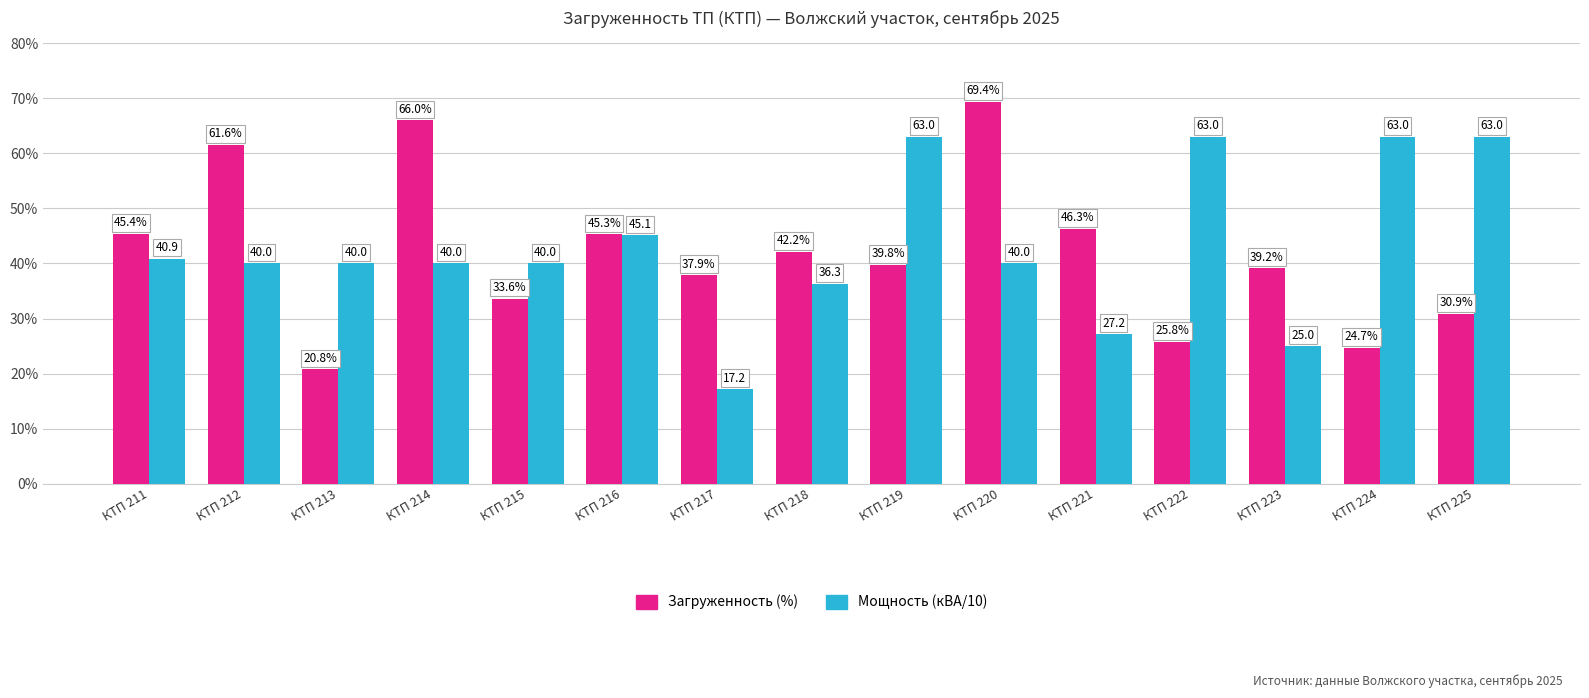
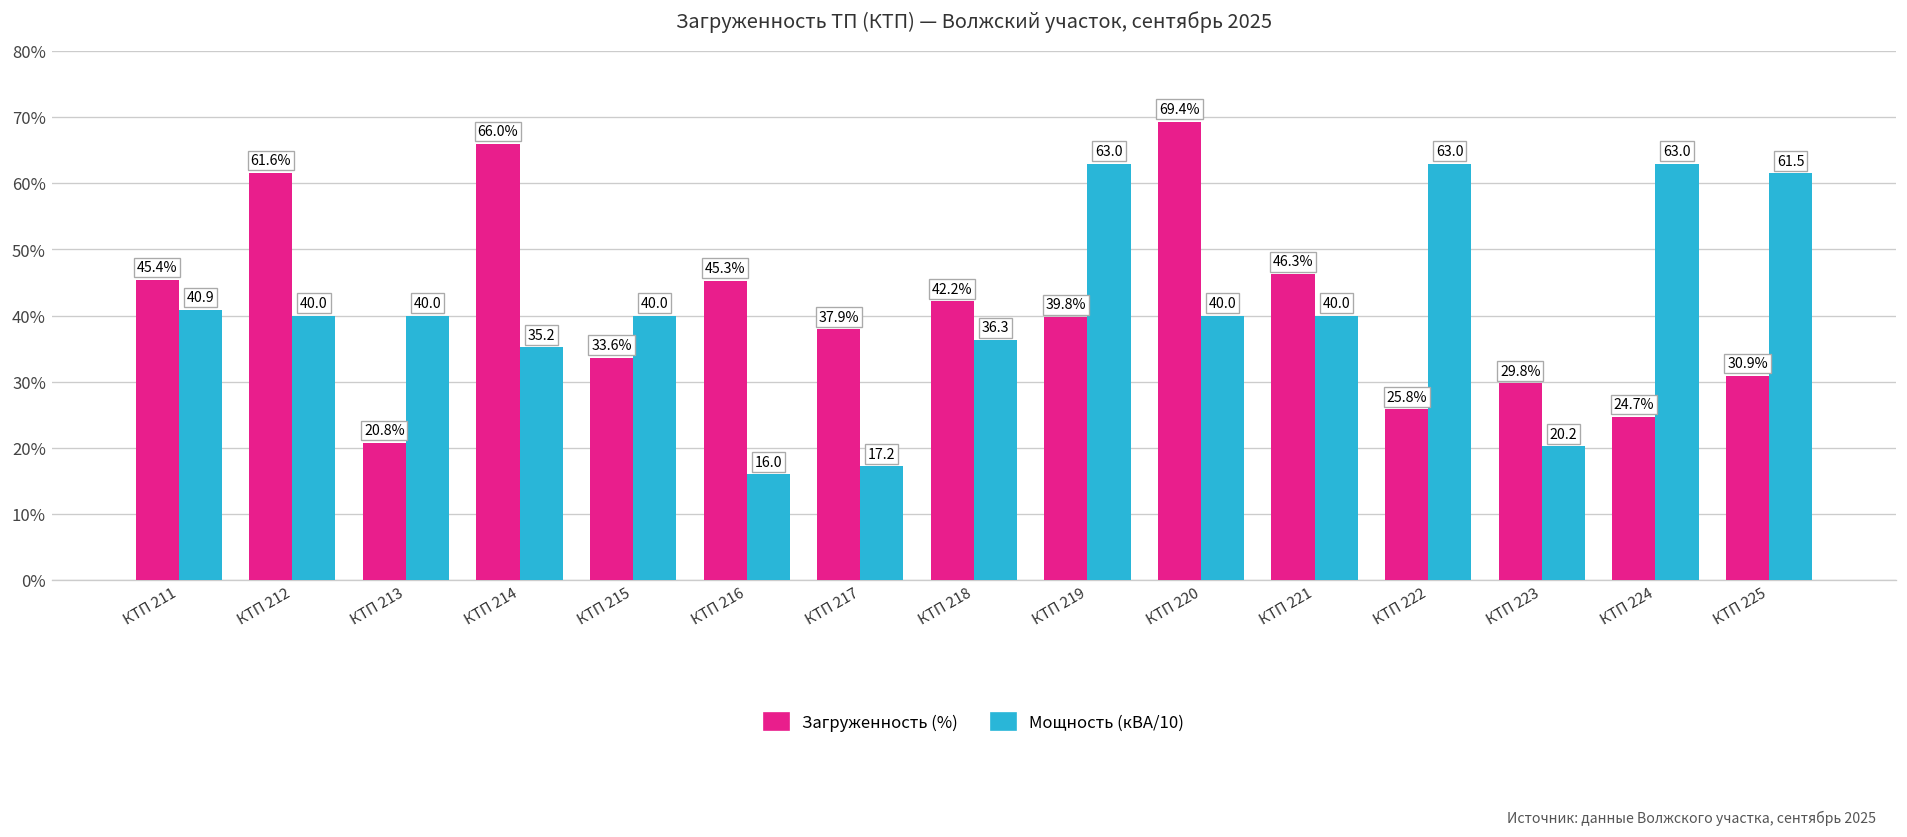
Мощность (кВА/10), КТП 214: 40.0 -> 35.2
Мощность (кВА/10), КТП 216: 45.1 -> 16.0
Мощность (кВА/10), КТП 221: 27.2 -> 40.0
Загруженность (%), КТП 223: 39.2% -> 29.8%
Мощность (кВА/10), КТП 223: 25.0 -> 20.2
Мощность (кВА/10), КТП 225: 63.0 -> 61.5
